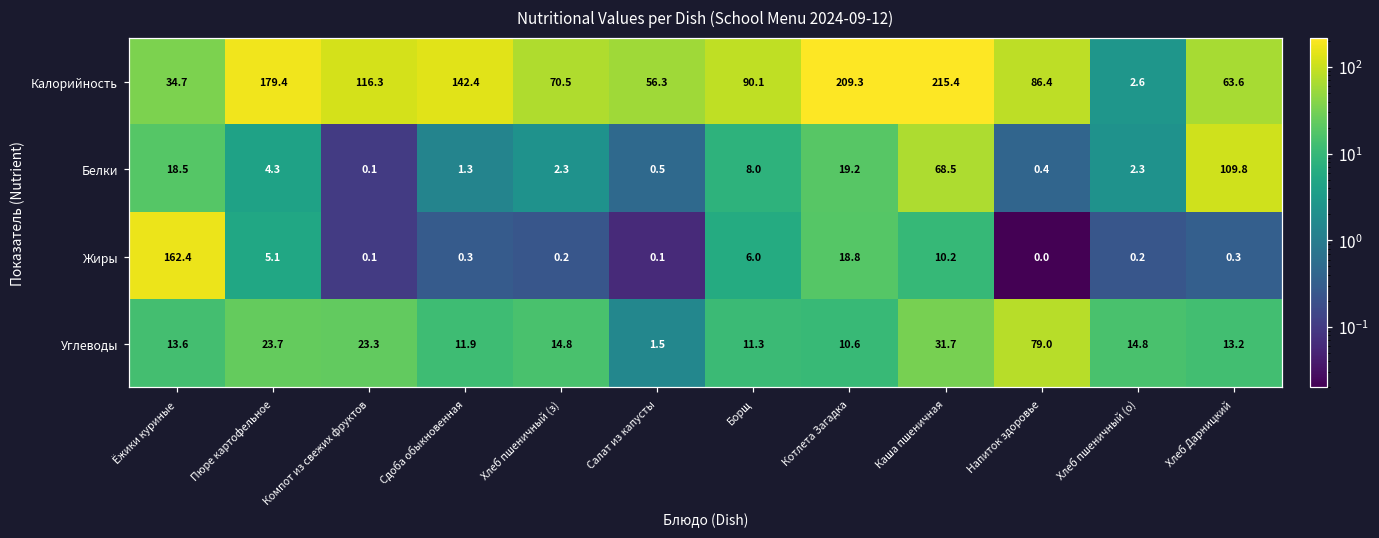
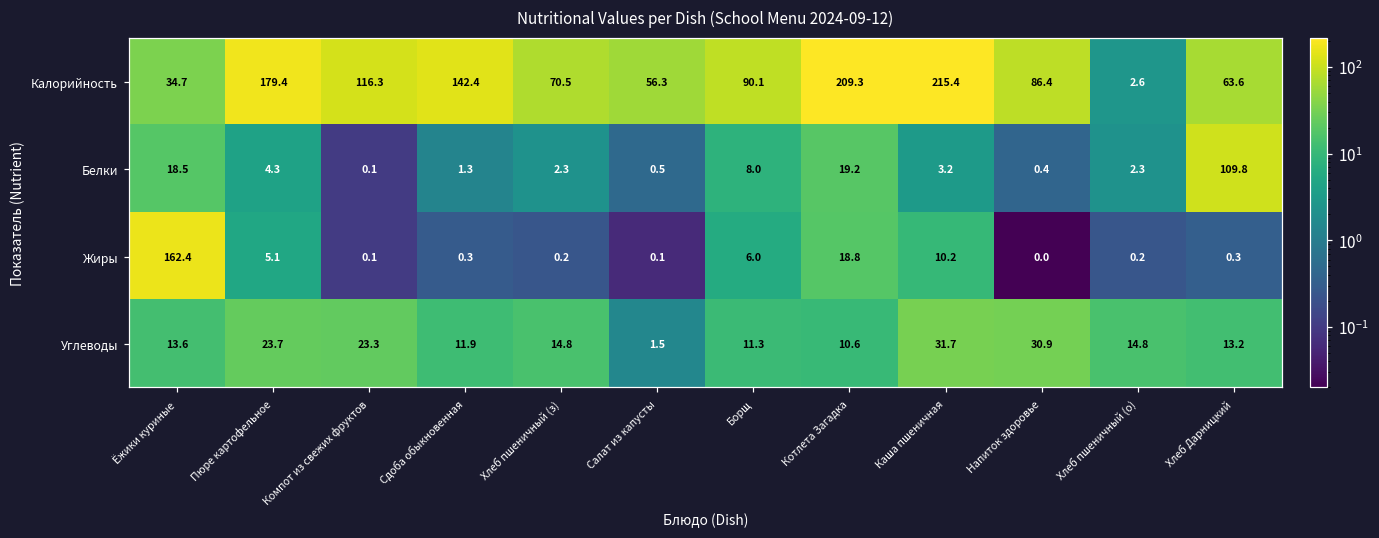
Белки, Каша пшеничная: 68.5 -> 3.2
Углеводы, Напиток здоровье: 79.0 -> 30.9
